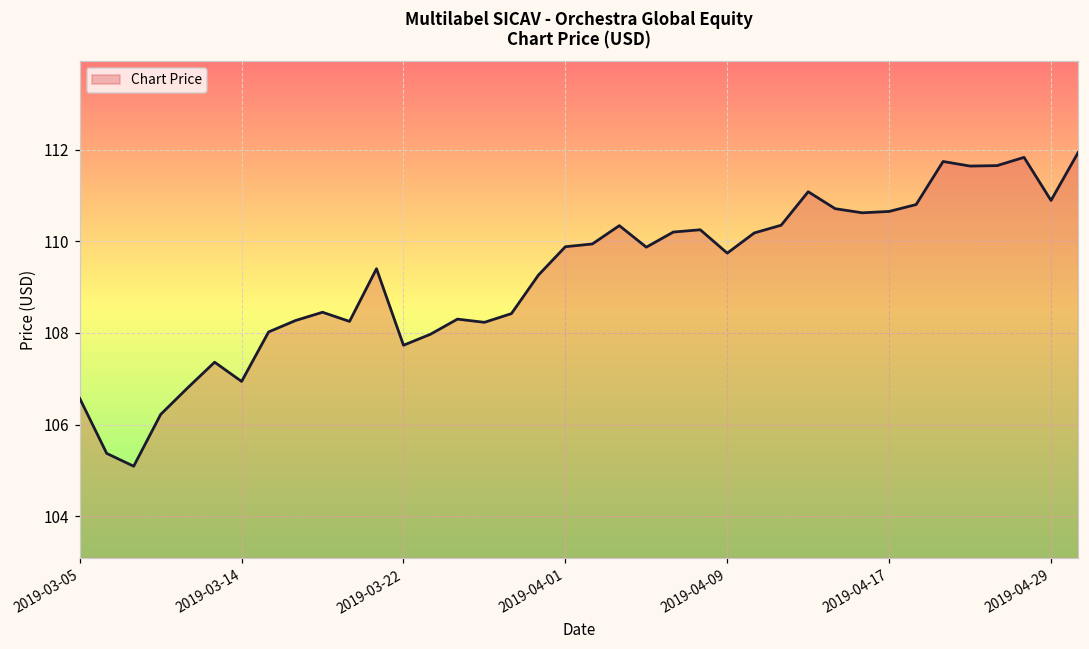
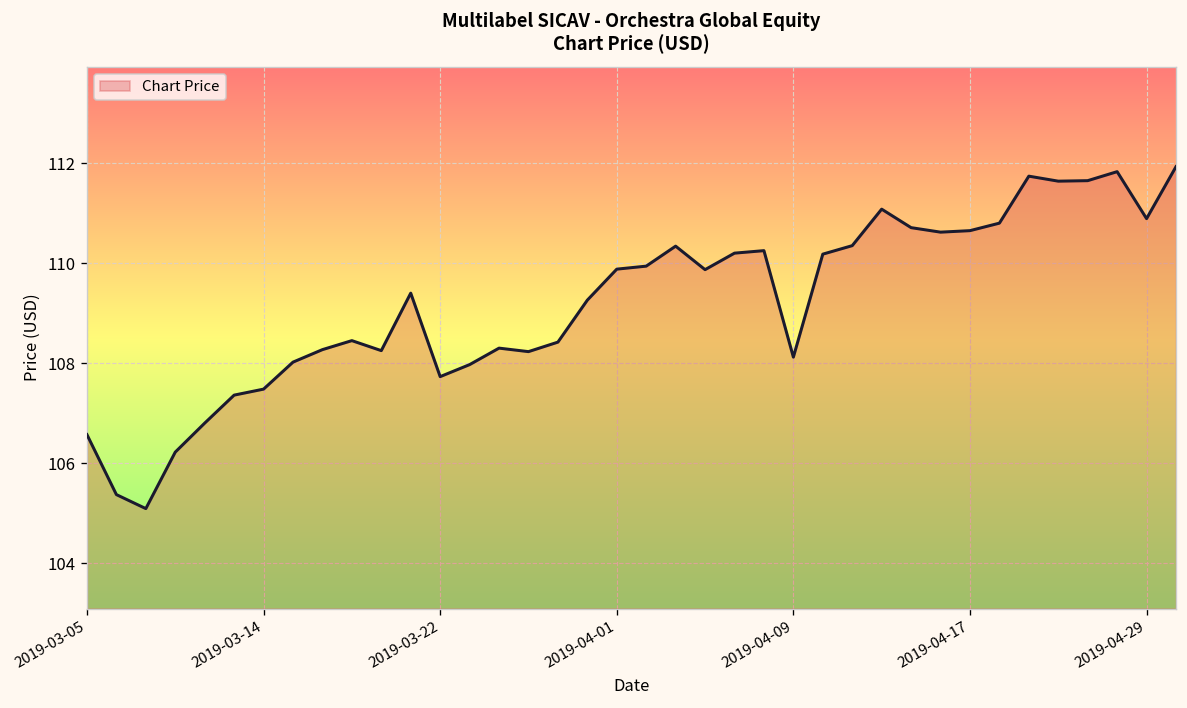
2019-03-14: 106.9 -> 107.5
2019-04-09: 109.7 -> 108.1
